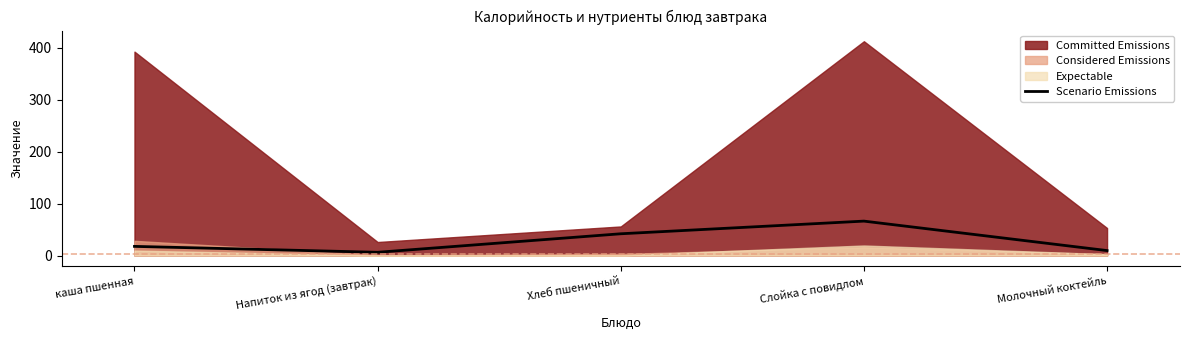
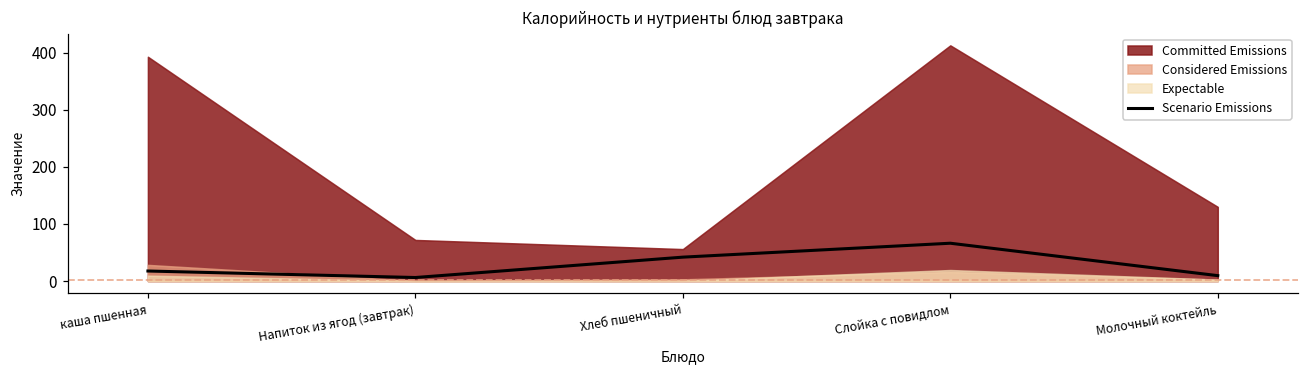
Committed Emissions, Напиток из ягод (завтрак): 30 -> 70
Committed Emissions, Молочный коктейль: 50 -> 130
